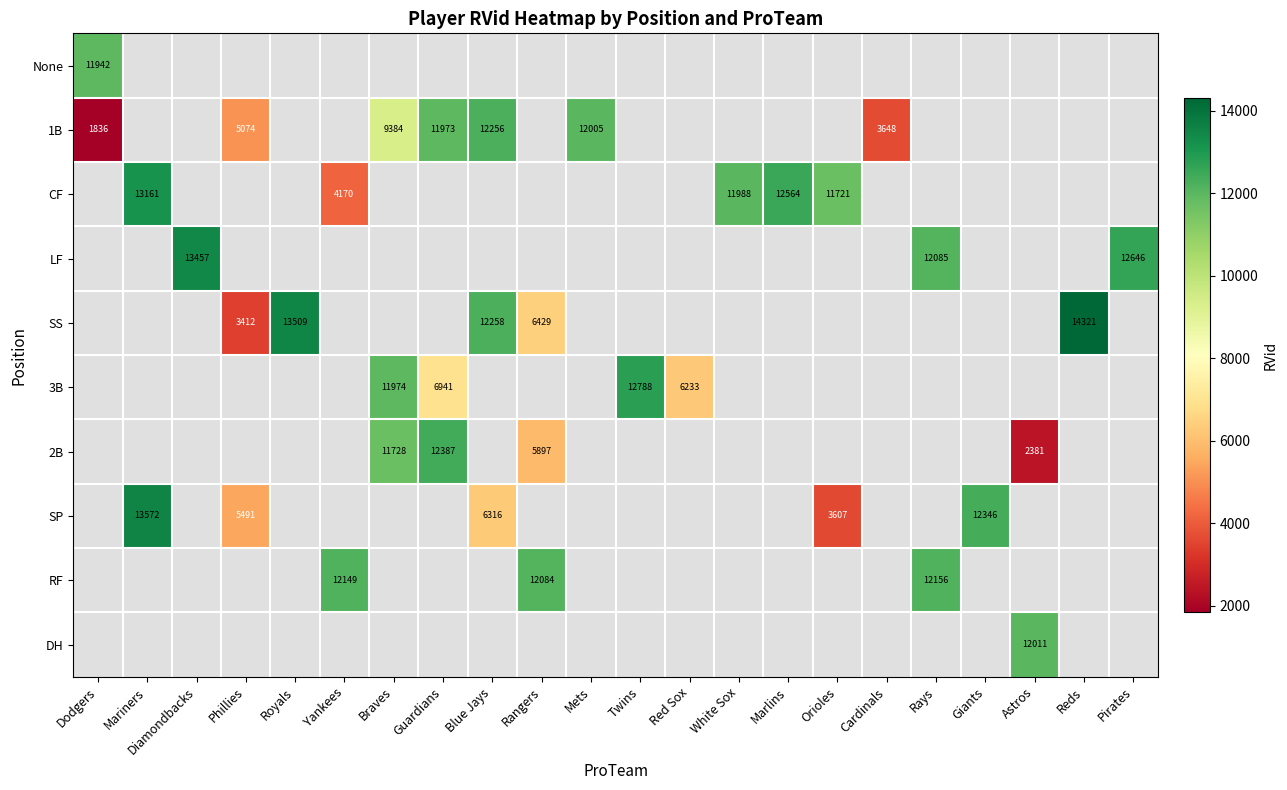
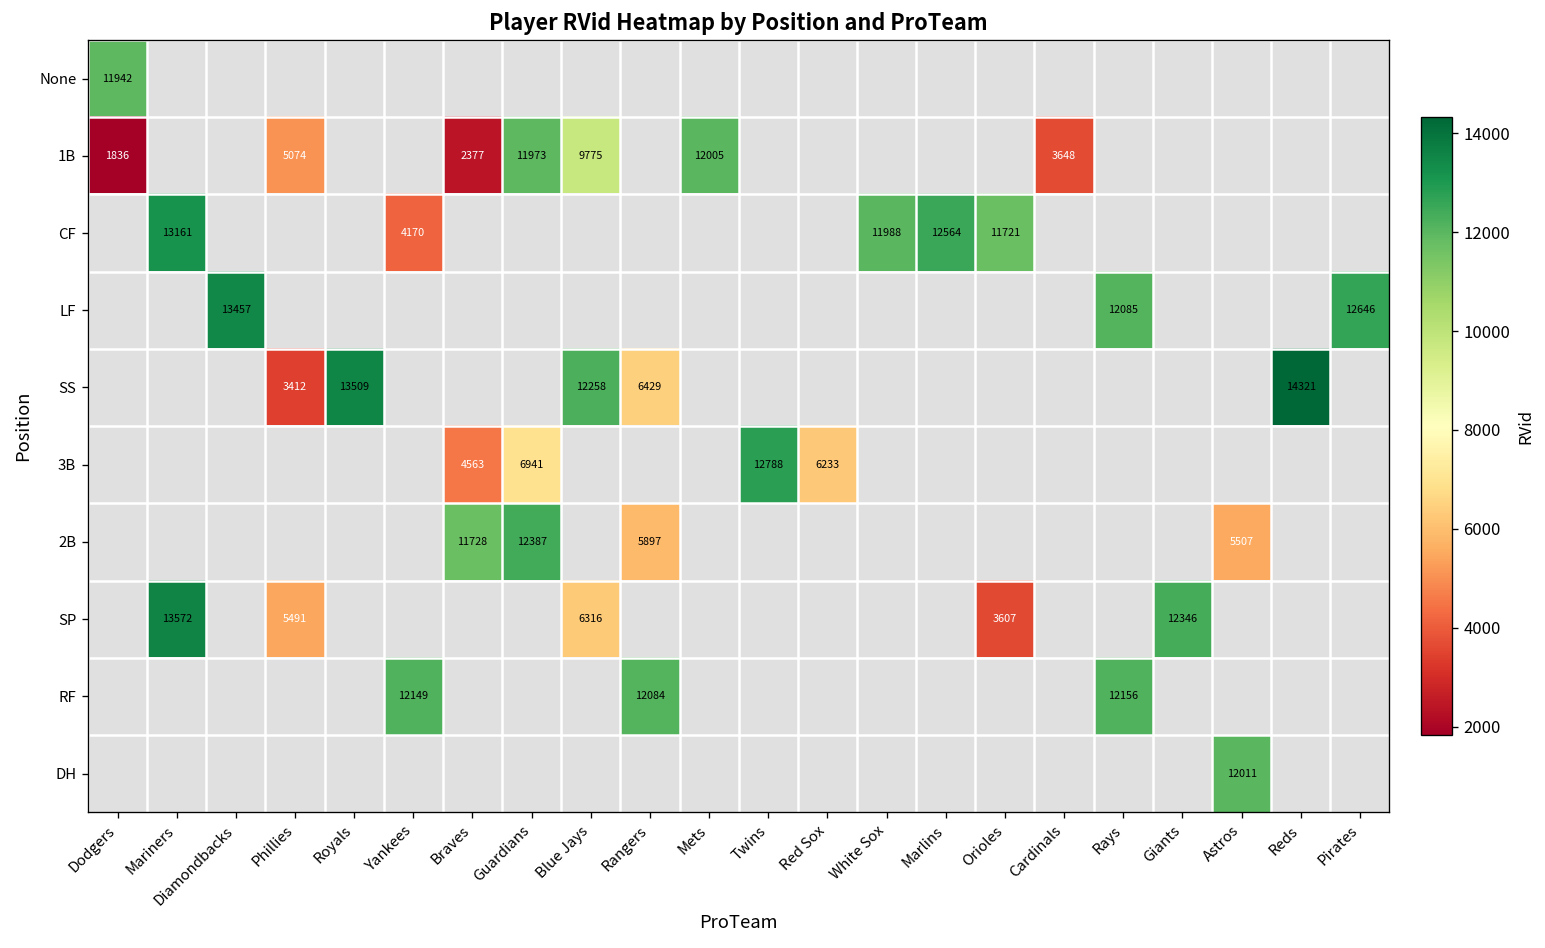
1B, Braves: 9384 -> 2377
1B, Blue Jays: 12256 -> 9775
3B, Braves: 11974 -> 4563
2B, Astros: 2381 -> 5507
